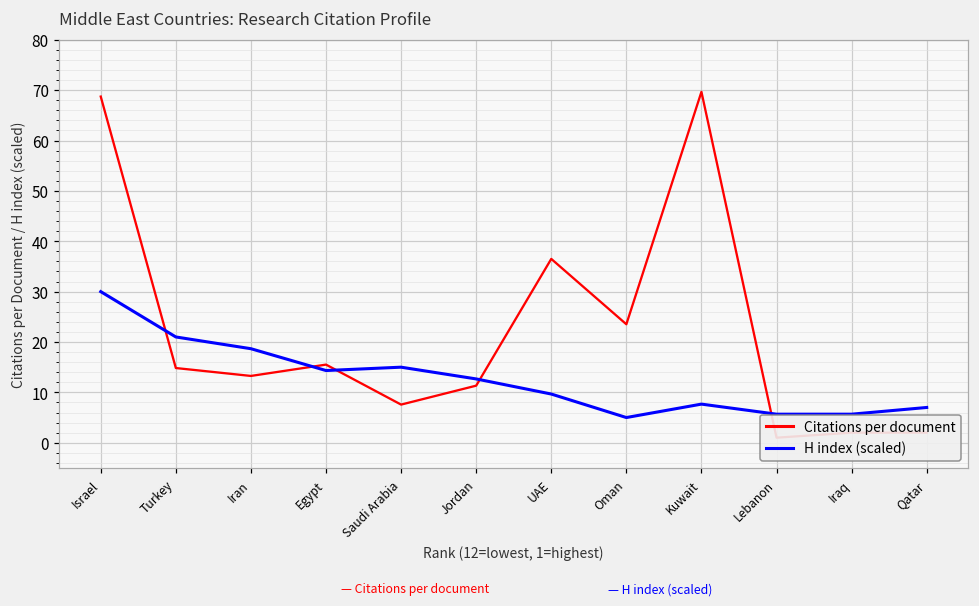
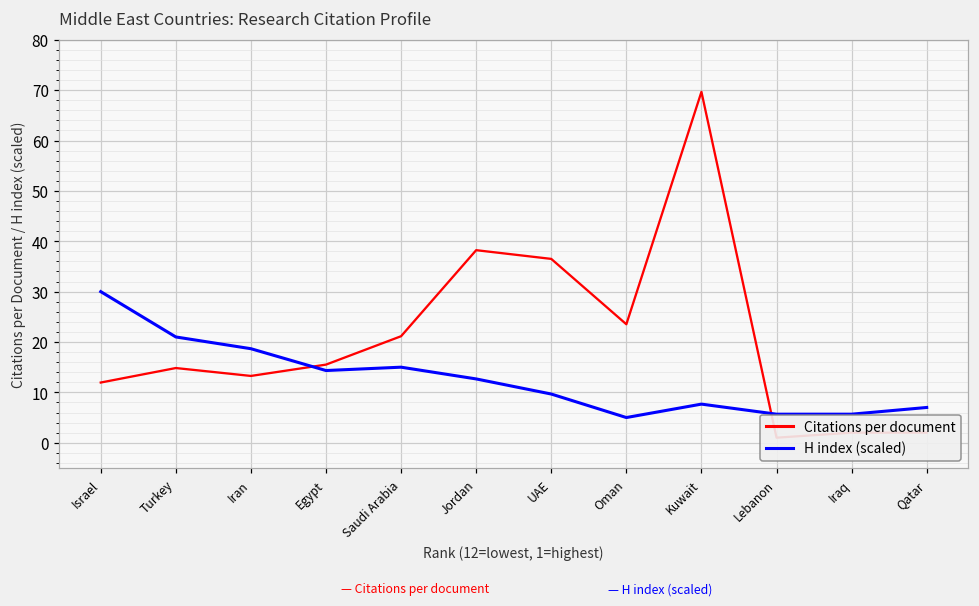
Citations per document, Israel: 69 -> 12
Citations per document, Saudi Arabia: 8 -> 21
Citations per document, Jordan: 11 -> 38
